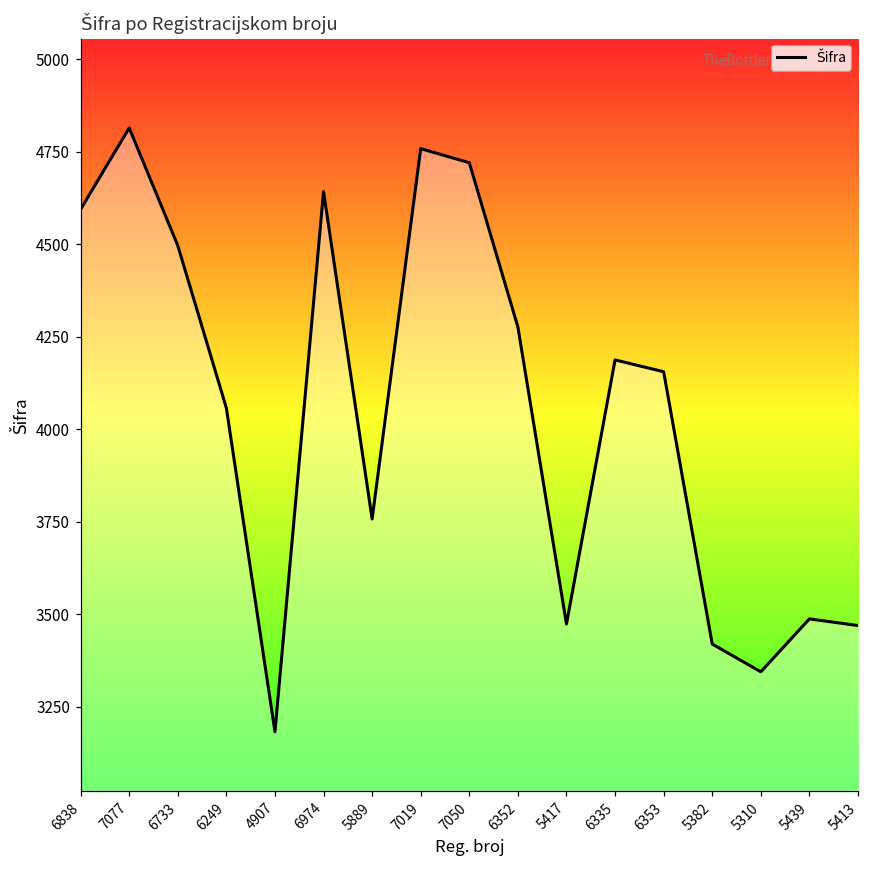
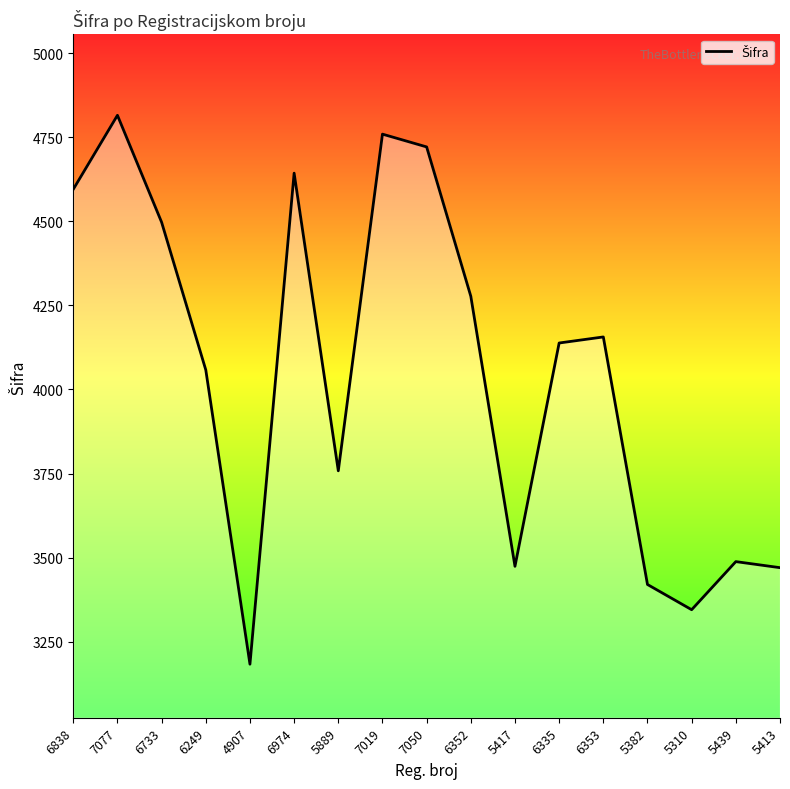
6335: 4190 -> 4140
